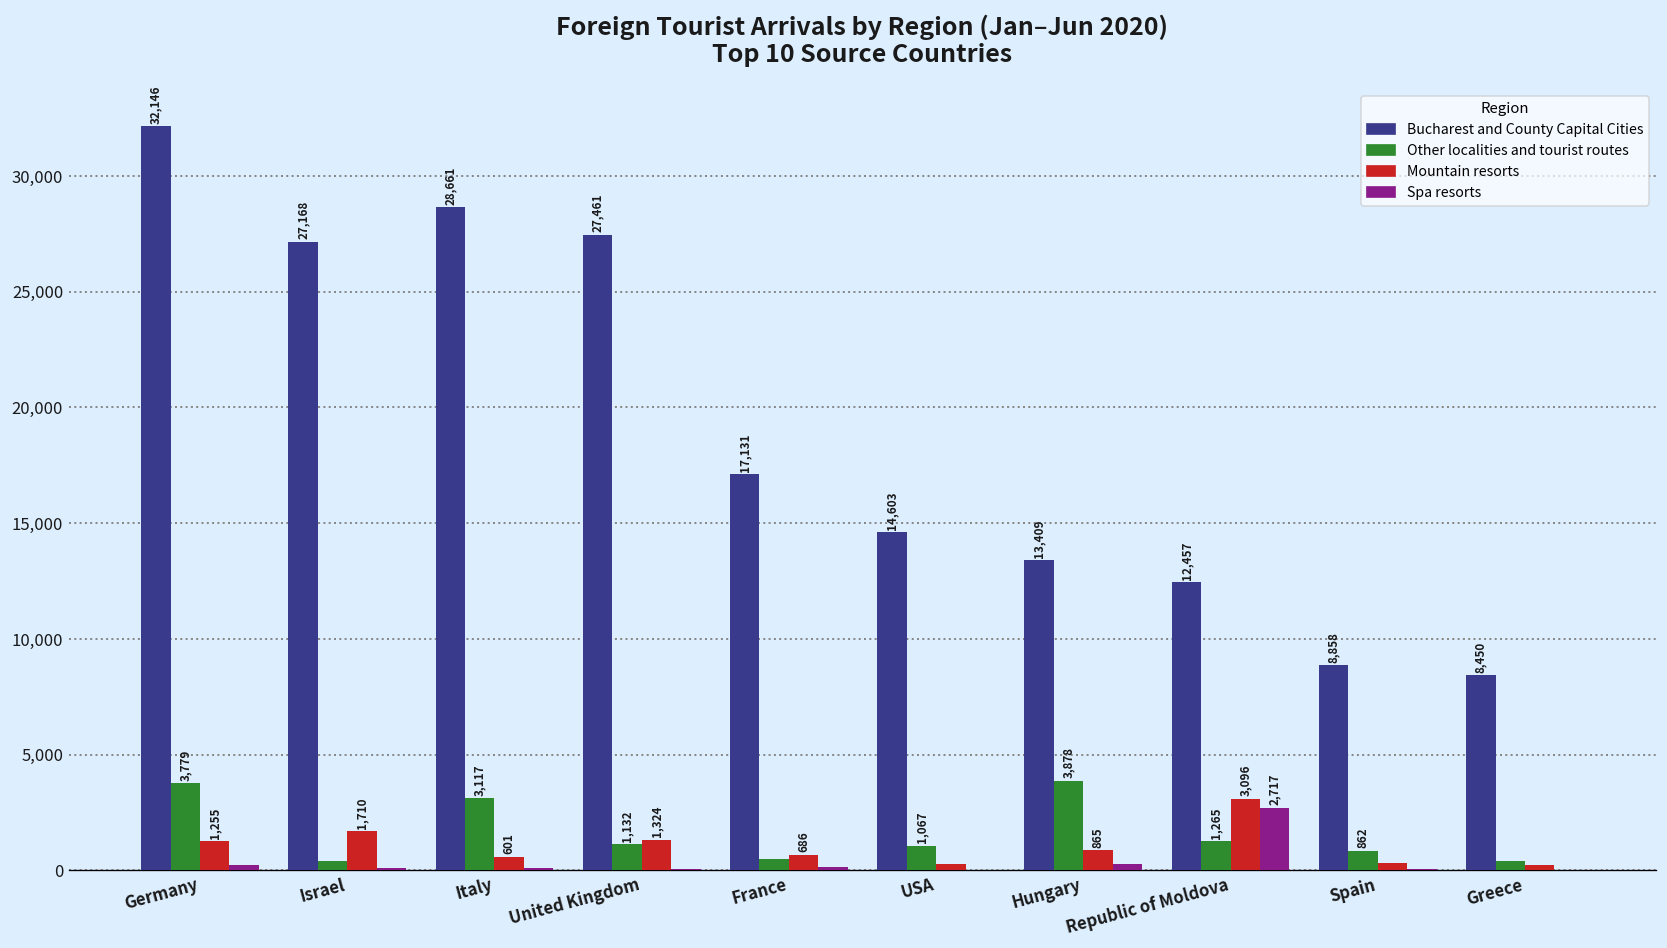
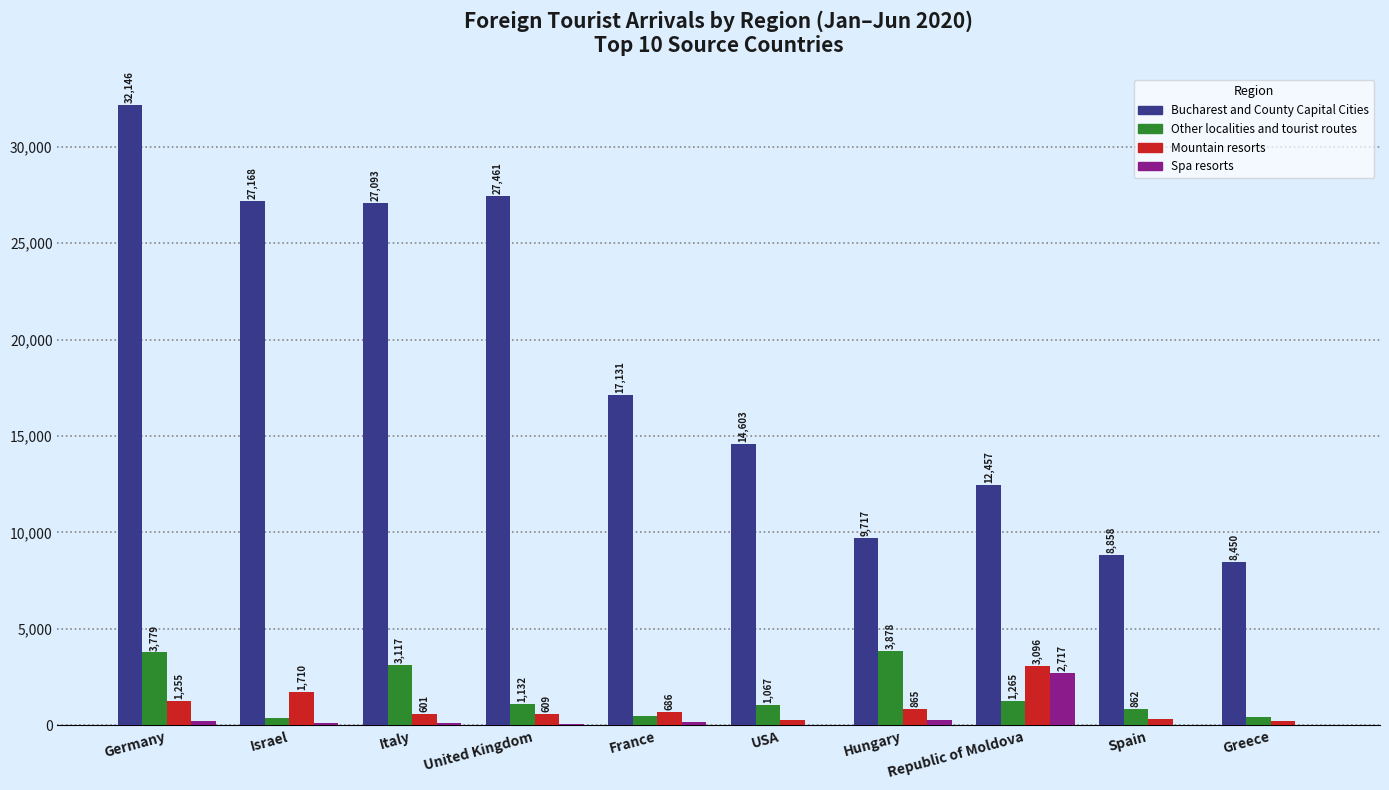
Bucharest and County Capital Cities, Italy: 28,661 -> 27,093
Mountain resorts, United Kingdom: 1,324 -> 609
Bucharest and County Capital Cities, Hungary: 13,409 -> 9,717
